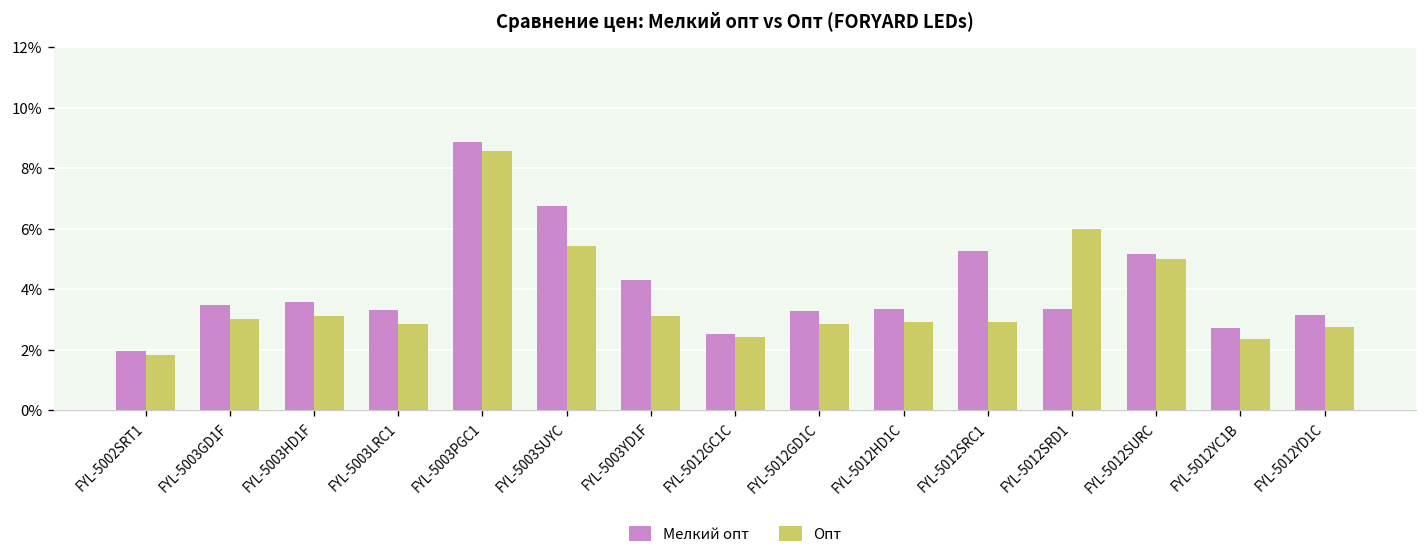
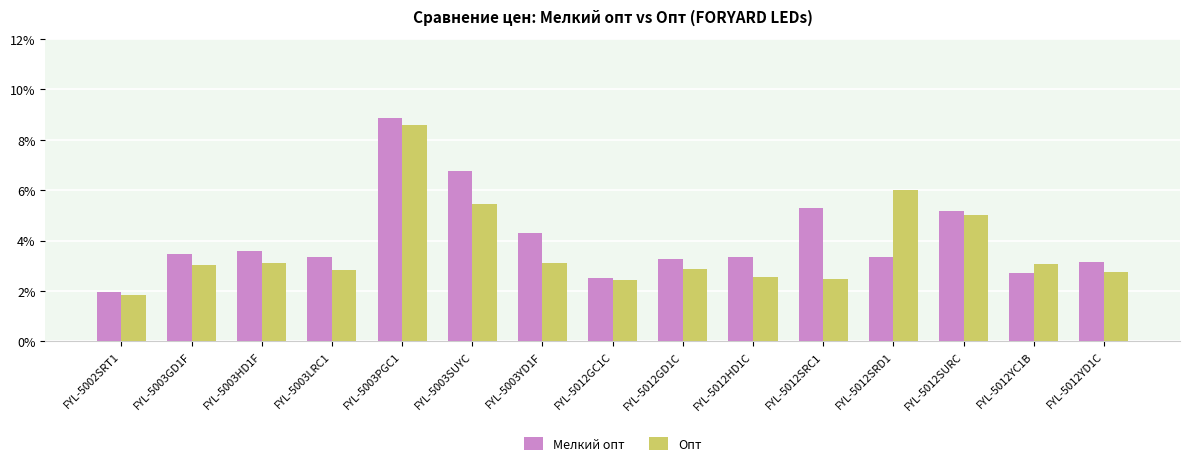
Опт, FYL-5012HD1C: 2.9% -> 2.6%
Опт, FYL-5012SRC1: 2.9% -> 2.5%
Опт, FYL-5012YC1B: 2.4% -> 3.1%
